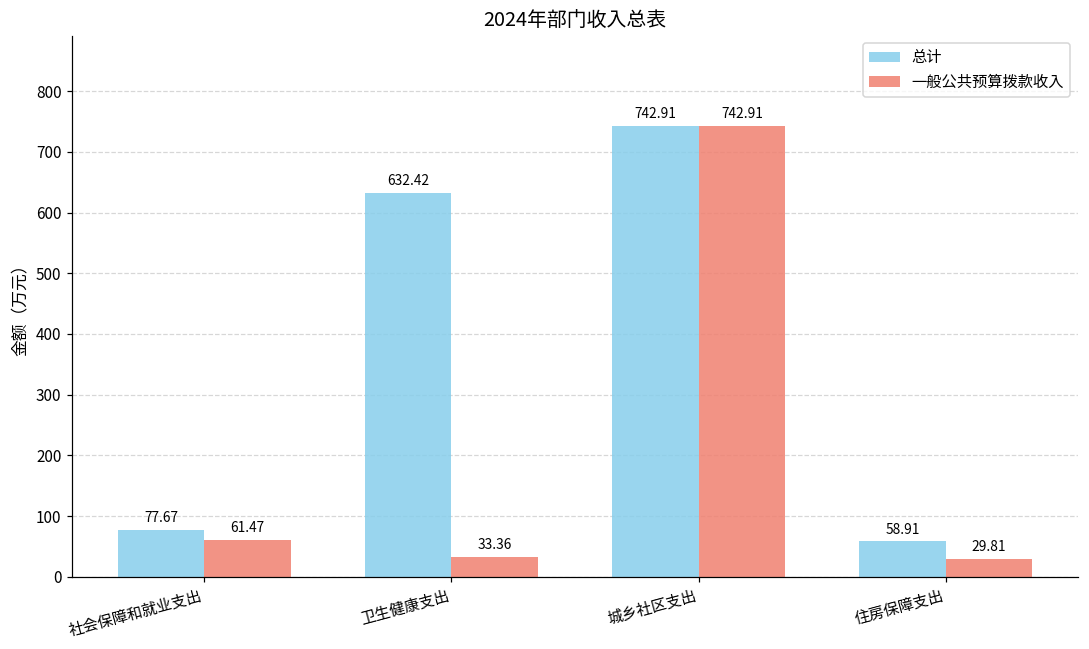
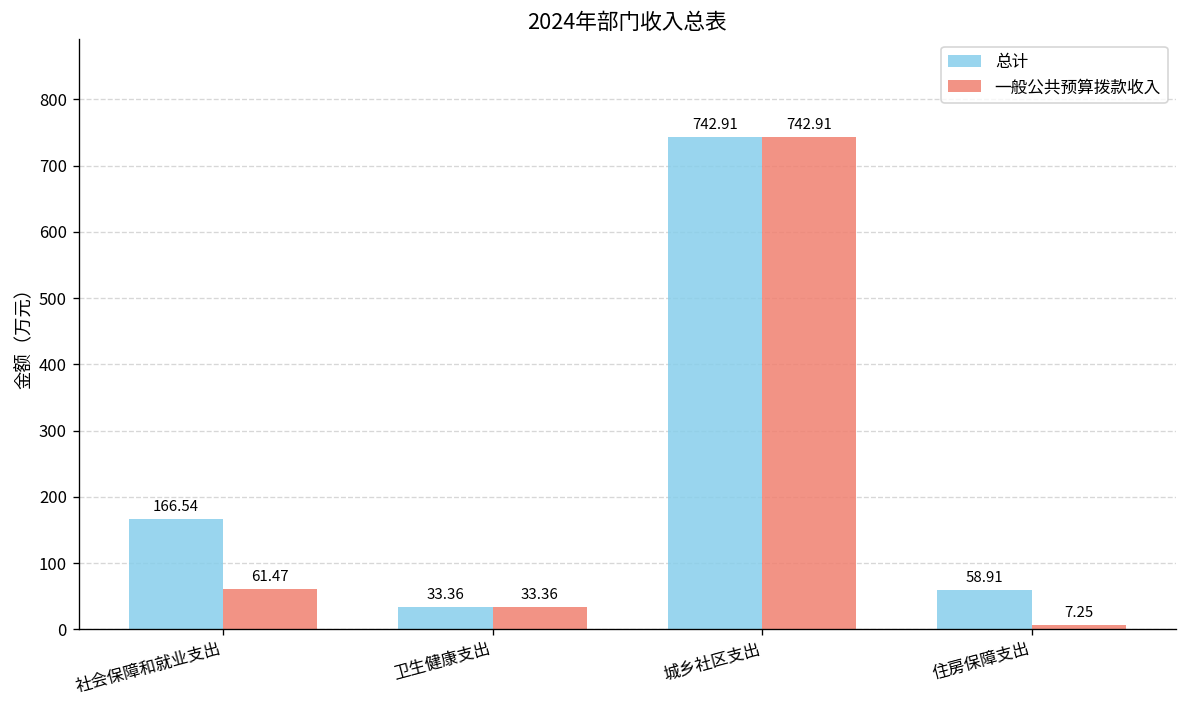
总计, 社会保障和就业支出: 77.67 -> 166.54
总计, 卫生健康支出: 632.42 -> 33.36
一般公共预算拨款收入, 住房保障支出: 29.81 -> 7.25
